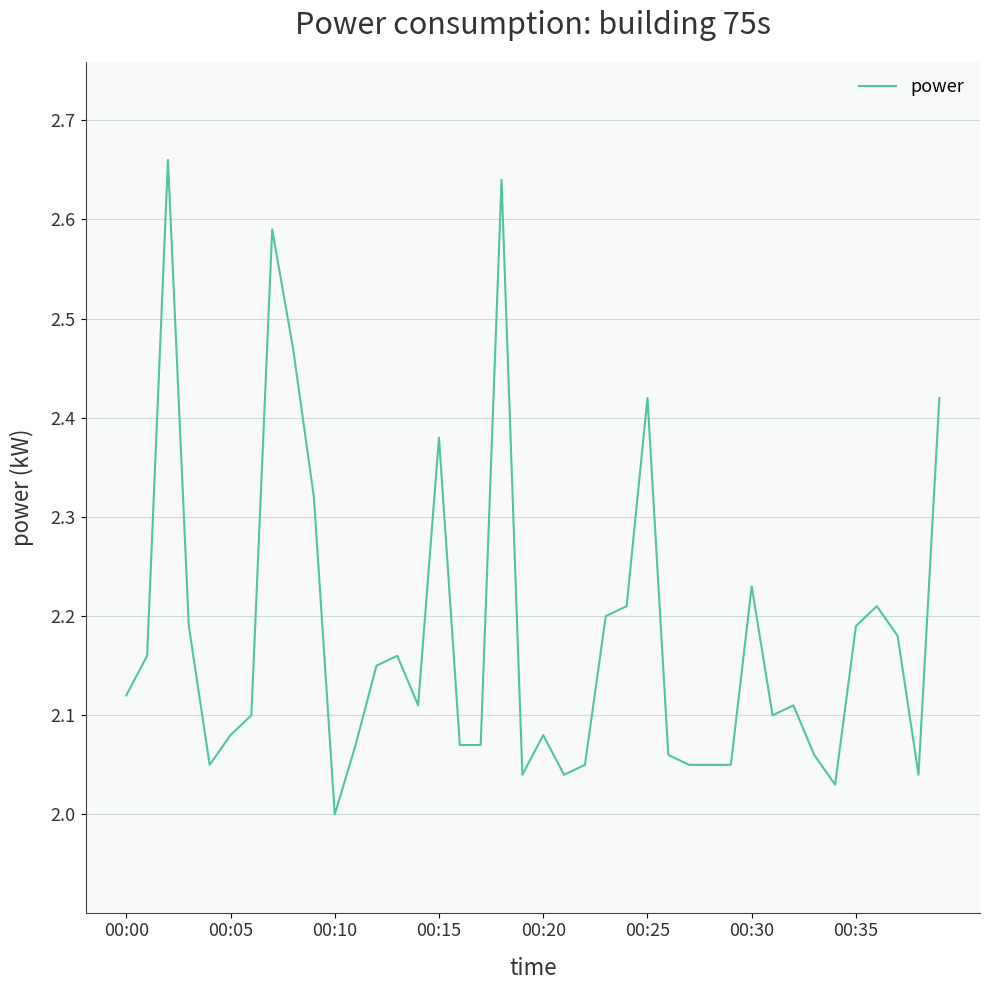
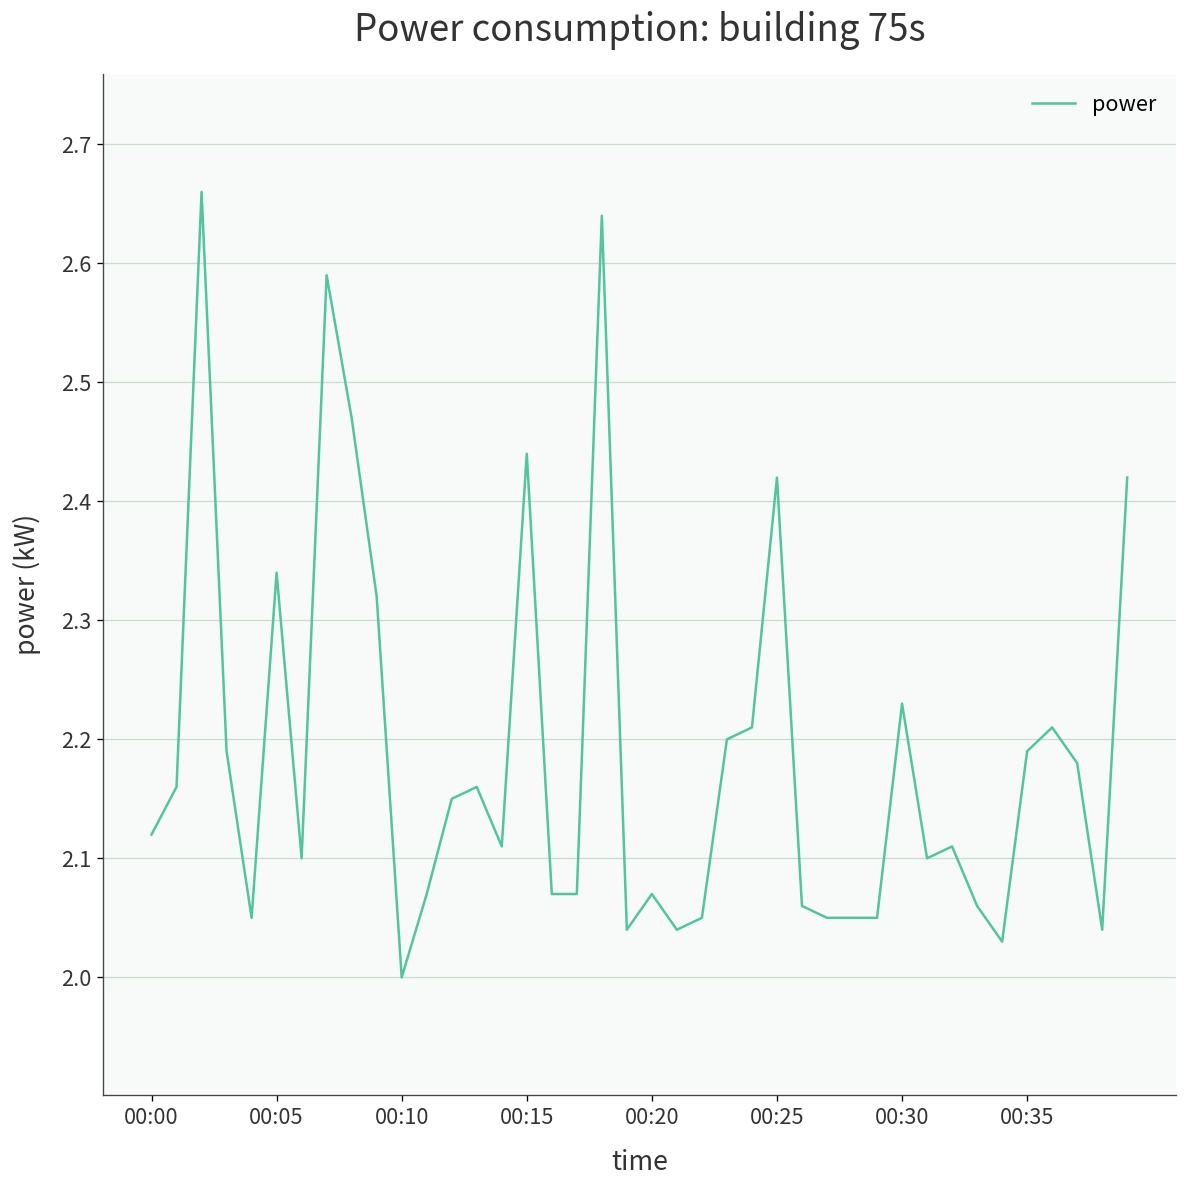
00:05: 2.08 -> 2.34
00:15: 2.38 -> 2.44
00:20: 2.08 -> 2.07
